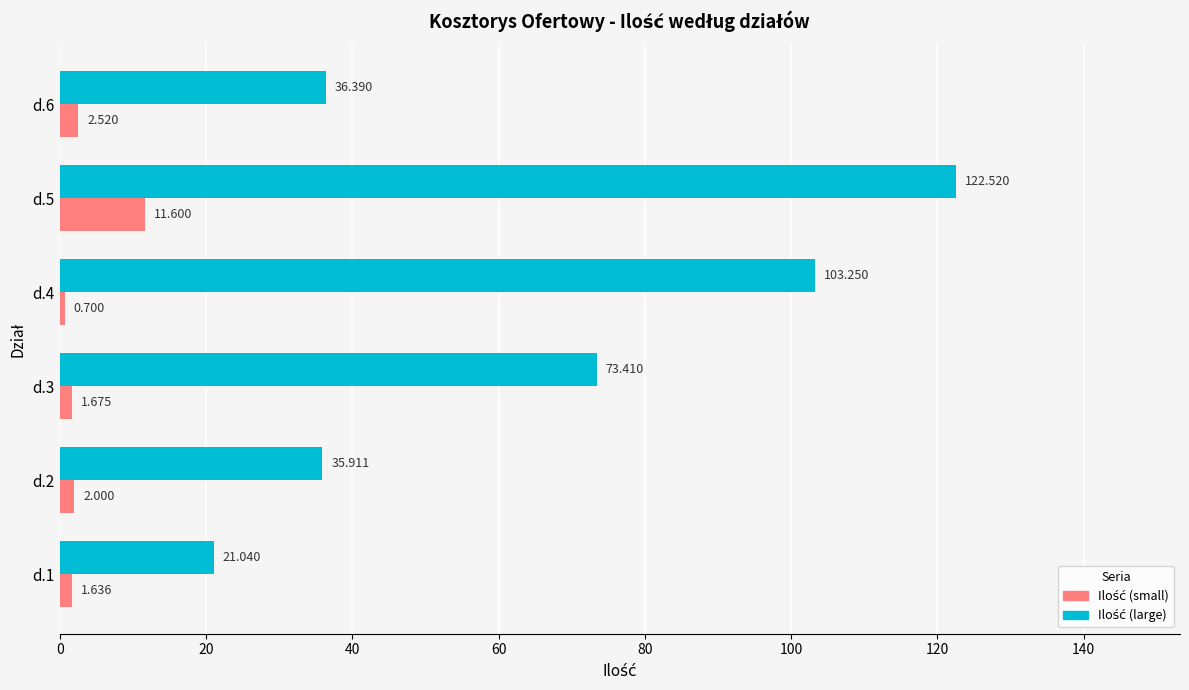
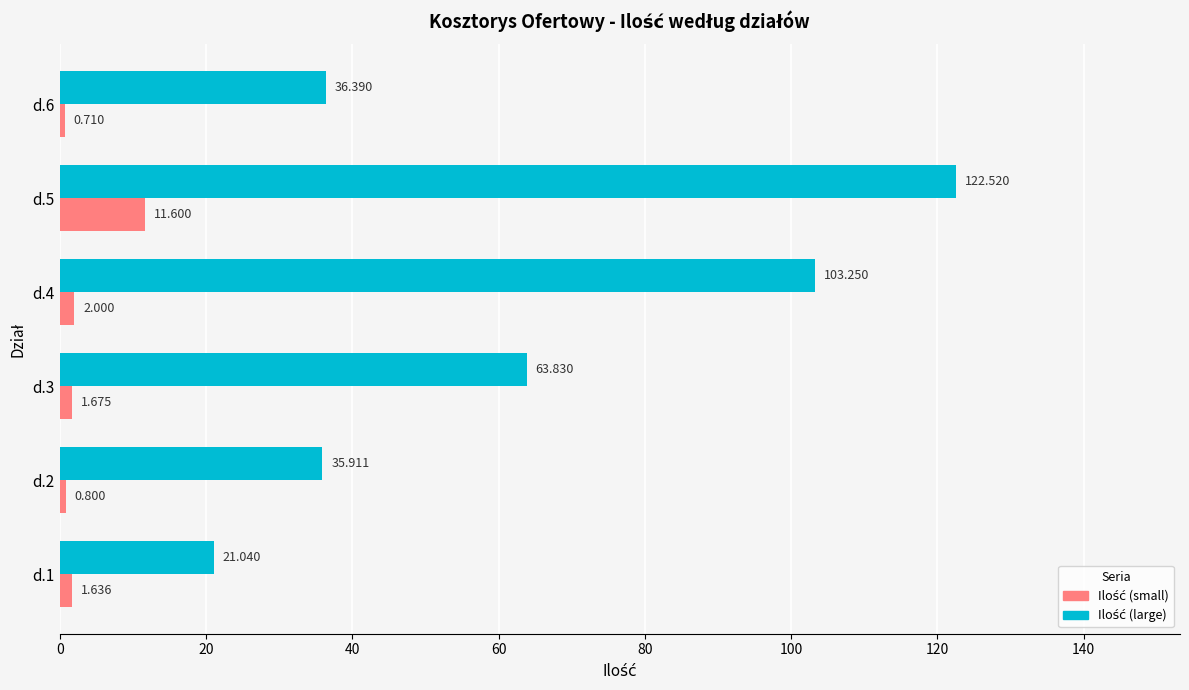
Ilość (small), d.6: 2.520 -> 0.710
Ilość (small), d.4: 0.700 -> 2.000
Ilość (large), d.3: 73.410 -> 63.830
Ilość (small), d.2: 2.000 -> 0.800
